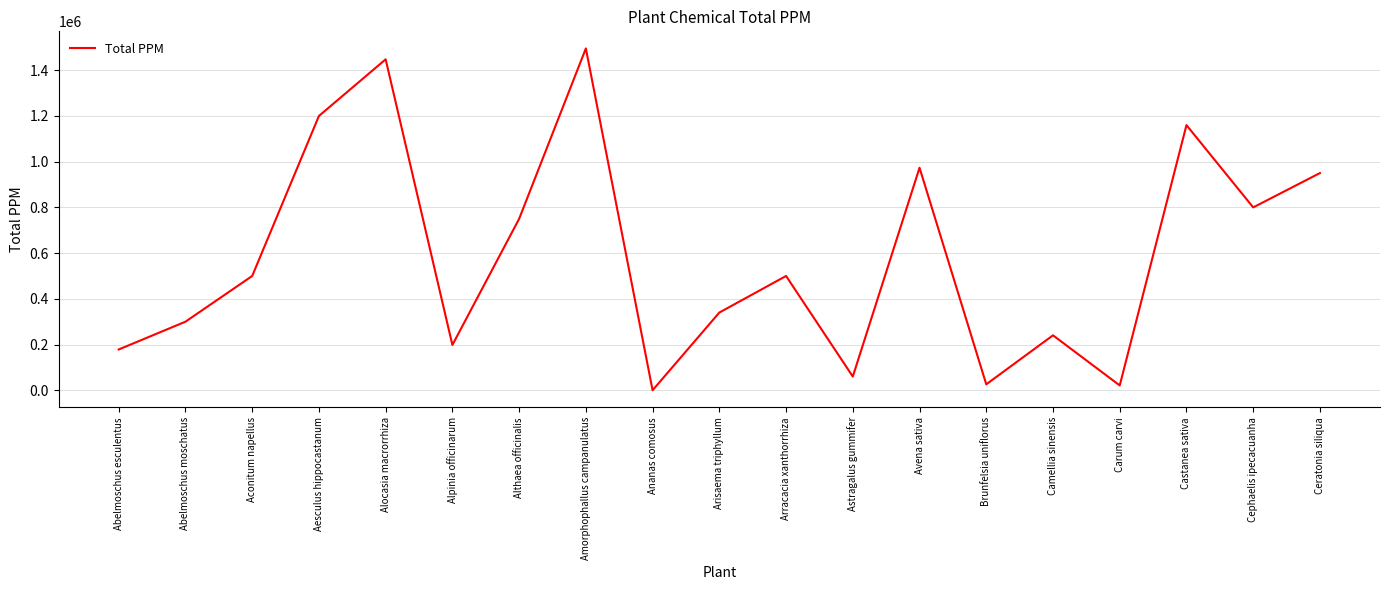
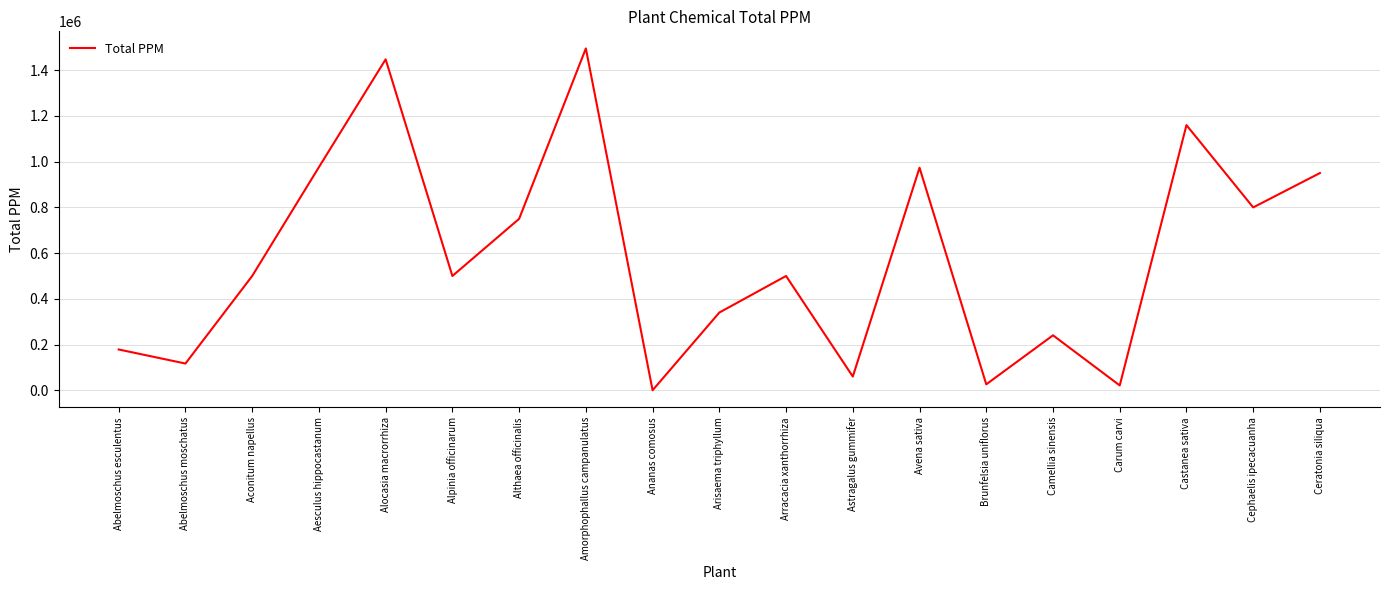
Abelmoschus moschatus: 300000 -> 120000
Aesculus hippocastanum: 1200000 -> 980000
Alpinia officinarum: 200000 -> 500000
